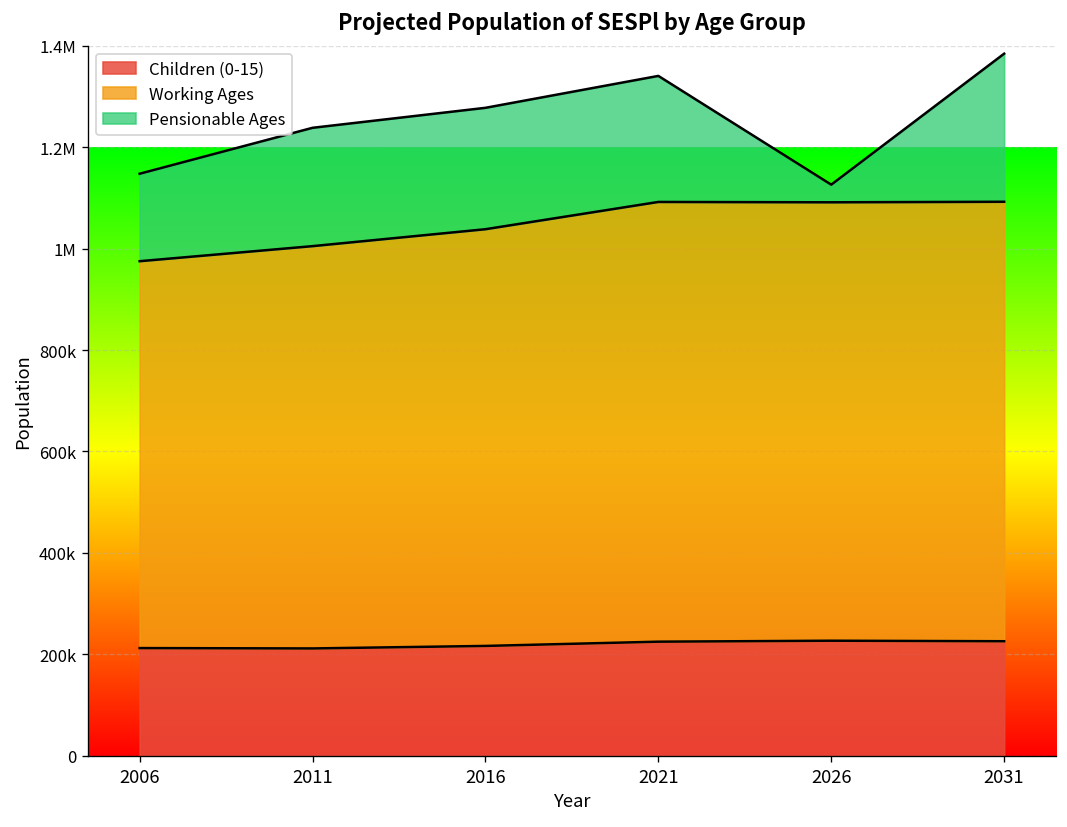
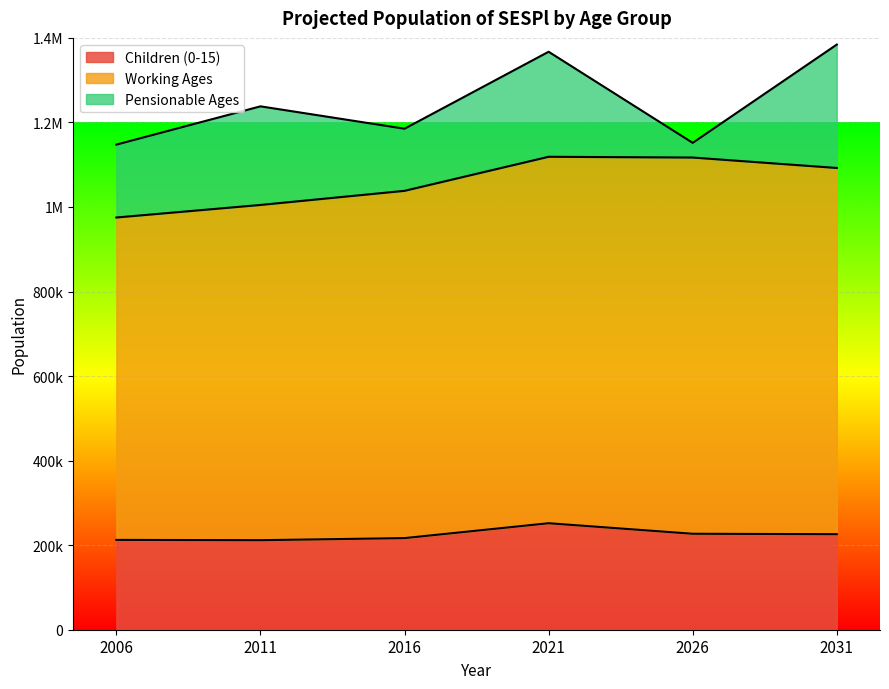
Pensionable Ages, 2016: 240000 -> 150000
Children (0-15), 2021: 230000 -> 250000
Working Ages, 2026: 860000 -> 890000
